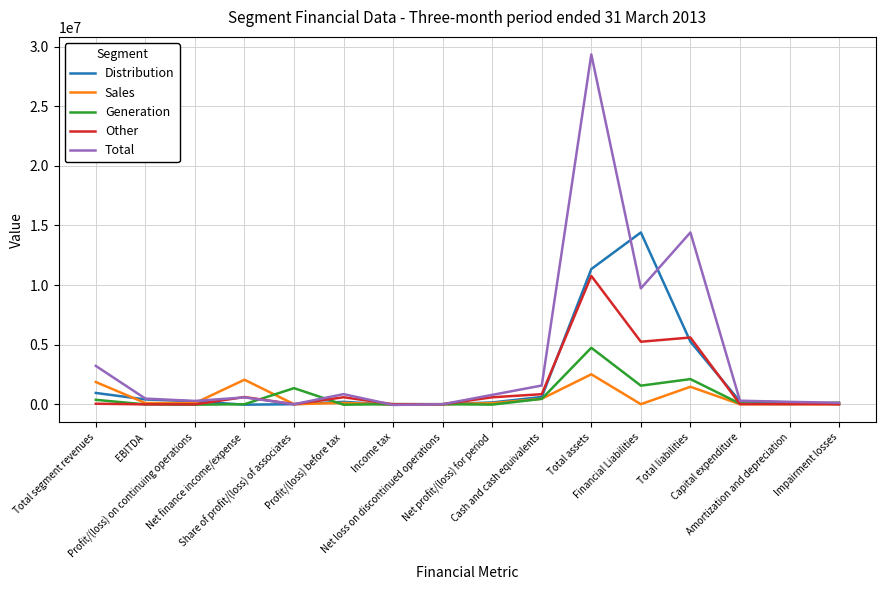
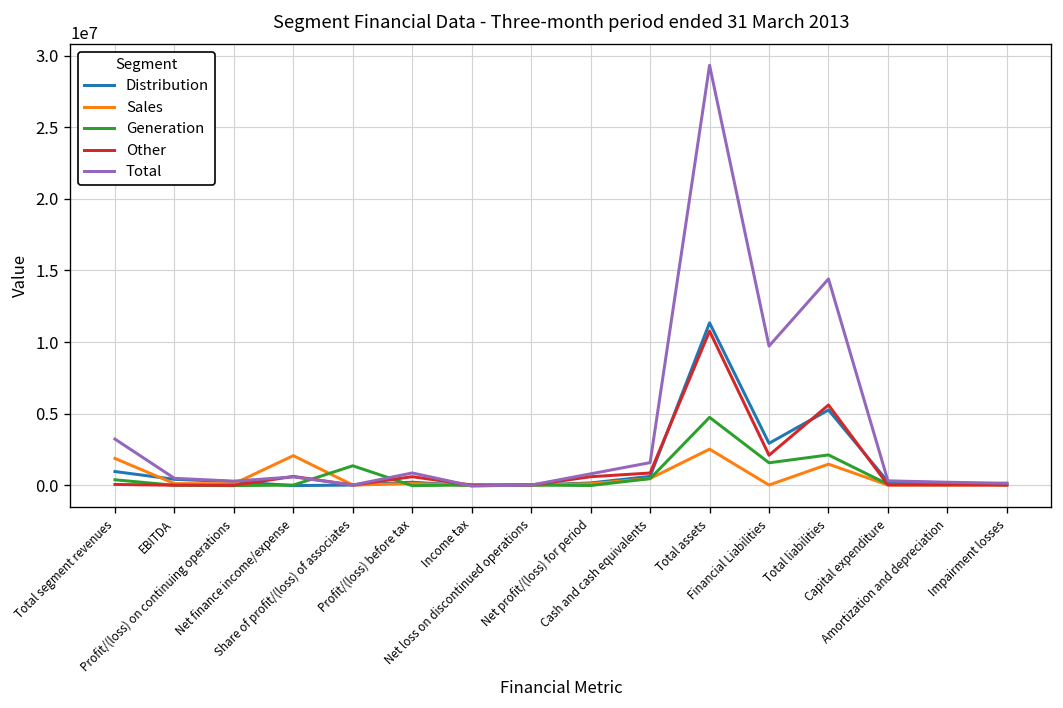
Distribution, Financial Liabilities: 14400000 -> 2900000
Other, Financial Liabilities: 5200000 -> 2100000
